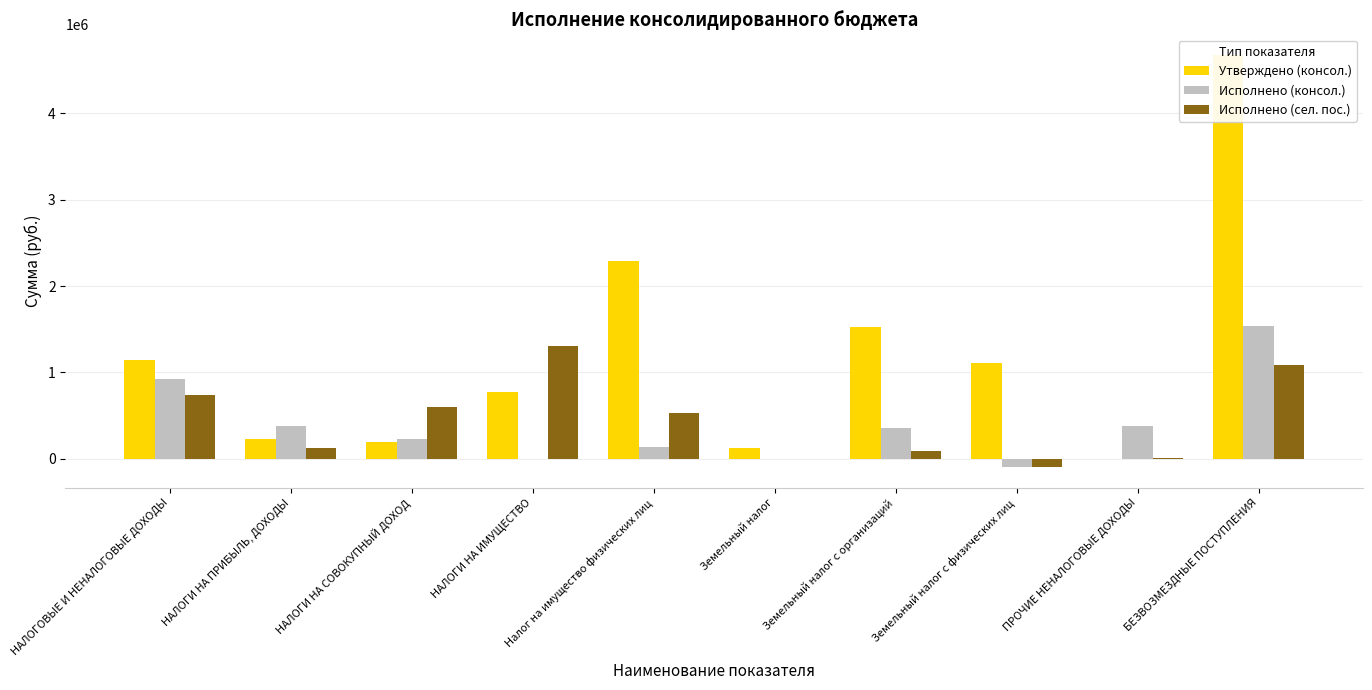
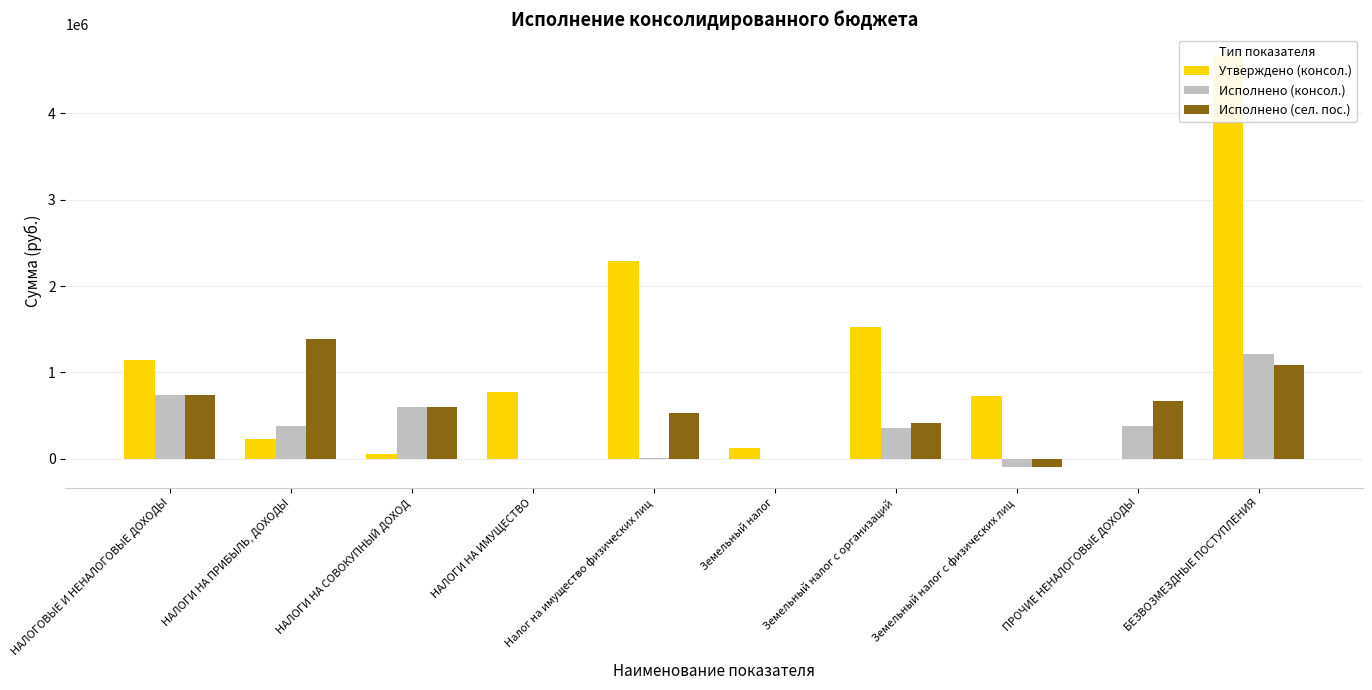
Исполнено (консол.), НАЛОГОВЫЕ И НЕНАЛОГОВЫЕ ДОХОДЫ: 900000 -> 700000
Исполнено (сел. пос.), НАЛОГИ НА ПРИБЫЛЬ, ДОХОДЫ: 100000 -> 1400000
Утверждено (консол.), НАЛОГИ НА СОВОКУПНЫЙ ДОХОД: 200000 -> 100000
Исполнено (консол.), НАЛОГИ НА СОВОКУПНЫЙ ДОХОД: 200000 -> 600000
Исполнено (сел. пос.), НАЛОГИ НА ИМУЩЕСТВО: 1300000 -> 0
Исполнено (консол.), Налог на имущество физических лиц: 100000 -> 0
Исполнено (сел. пос.), Земельный налог с организаций: 100000 -> 400000
Утверждено (консол.), Земельный налог с физических лиц: 1100000 -> 700000
Исполнено (сел. пос.), ПРОЧИЕ НЕНАЛОГОВЫЕ ДОХОДЫ: 0 -> 700000
Исполнено (консол.), БЕЗВОЗМЕЗДНЫЕ ПОСТУПЛЕНИЯ: 1500000 -> 1200000
